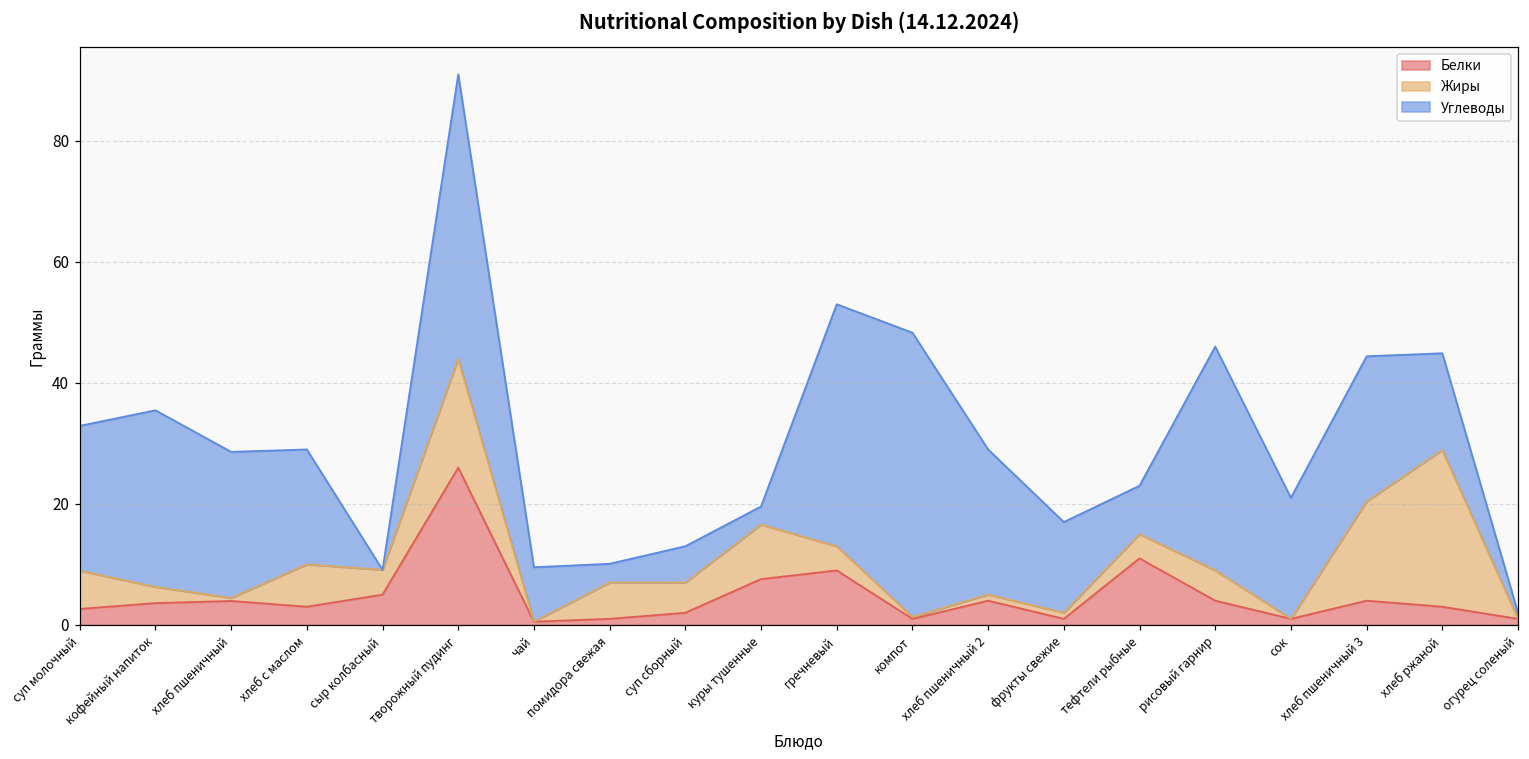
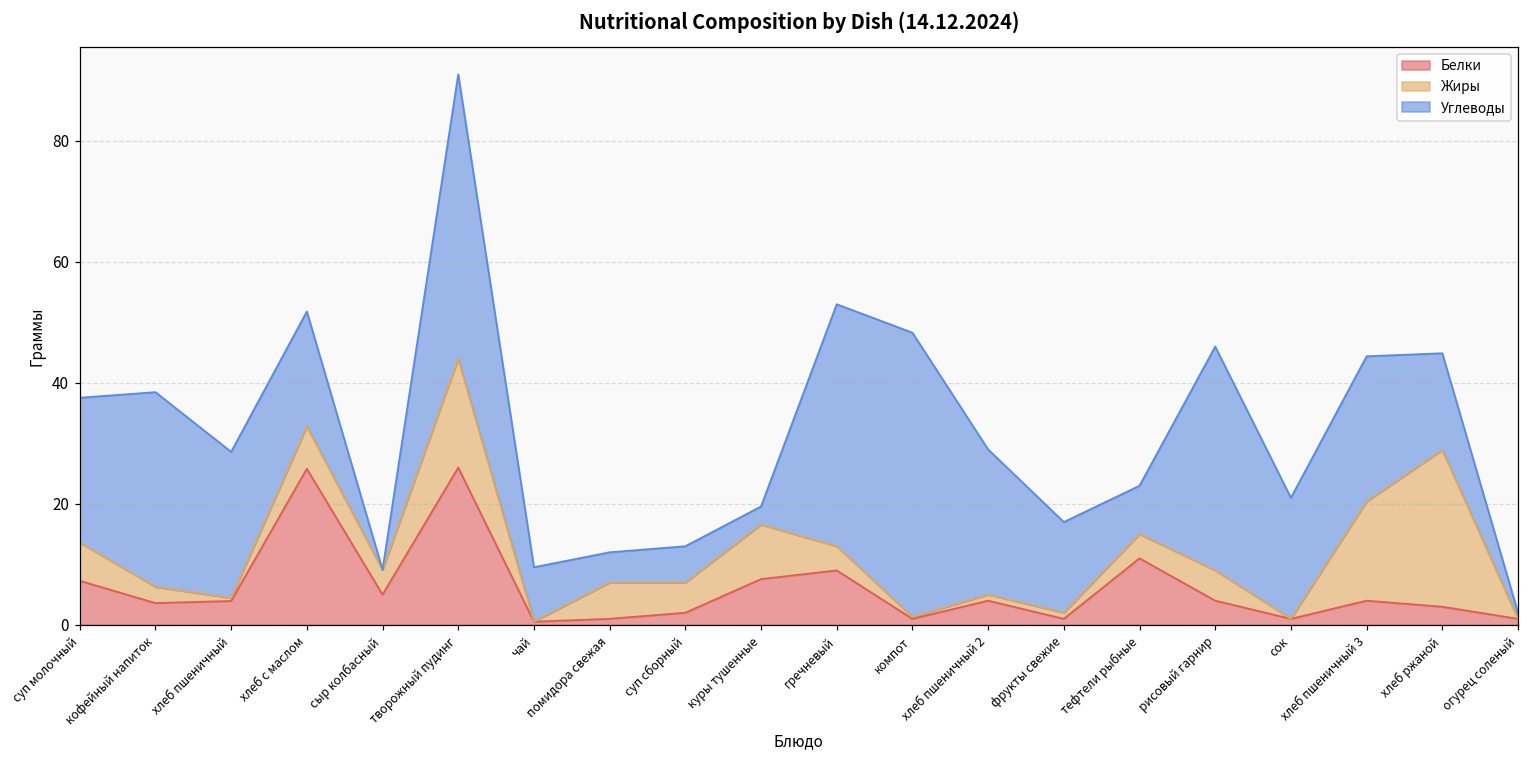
Белки, суп молочный: 3 -> 7
Углеводы, кофейный напиток: 29 -> 32
Белки, хлеб с маслом: 3 -> 26
Углеводы, помидора свежая: 3 -> 5
